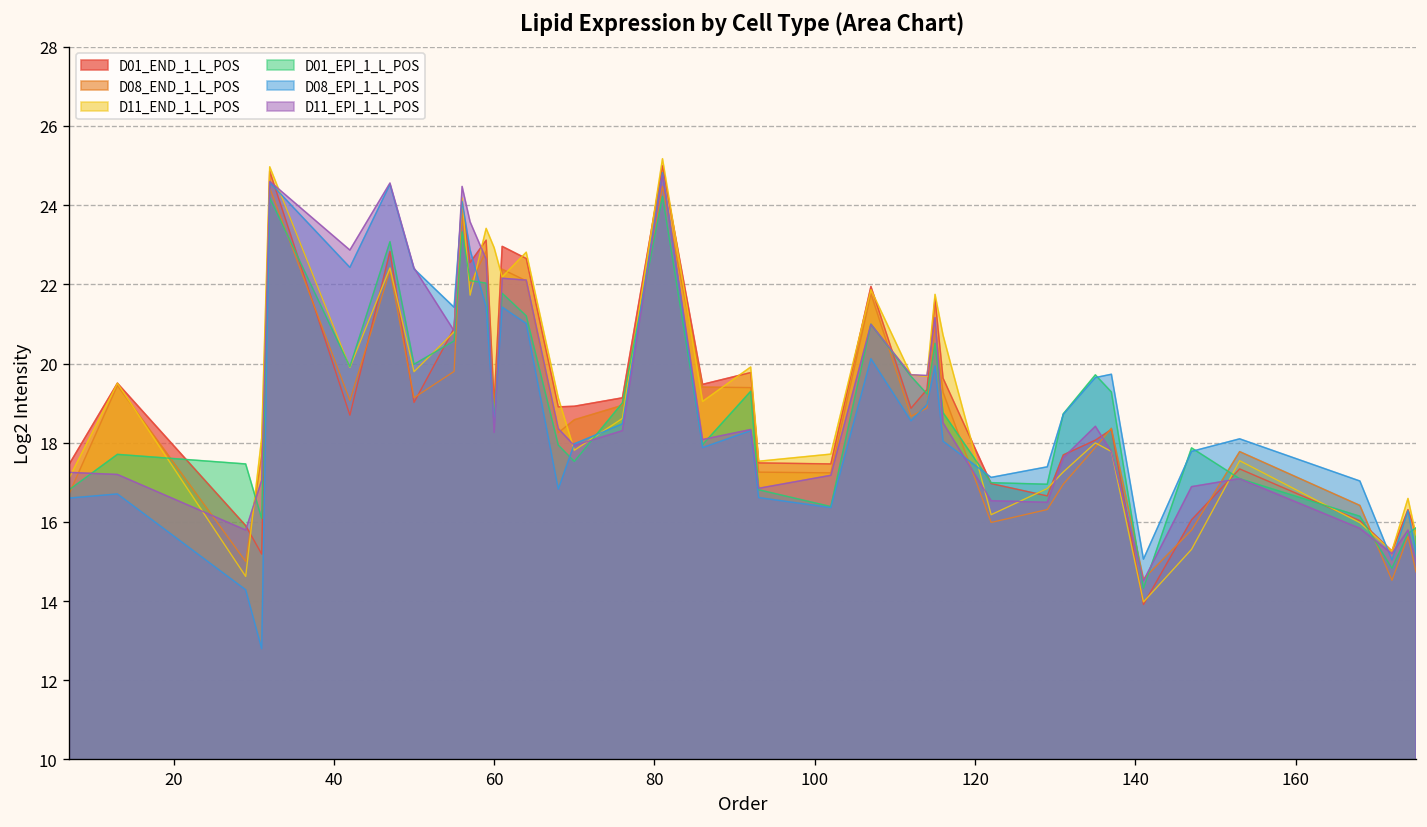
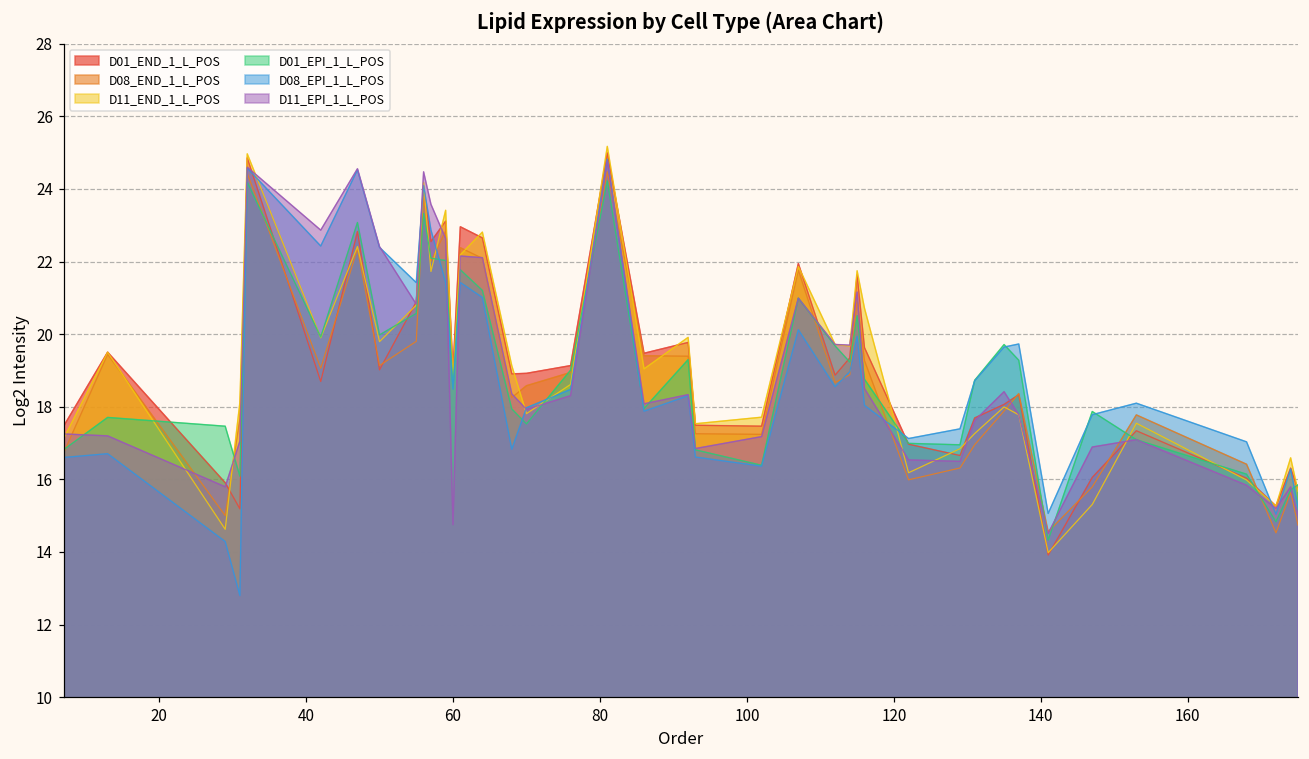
D11_END_1_L_POS, 60: 22.9 -> 18.8
D11_EPI_1_L_POS, 60: 18.3 -> 14.8
